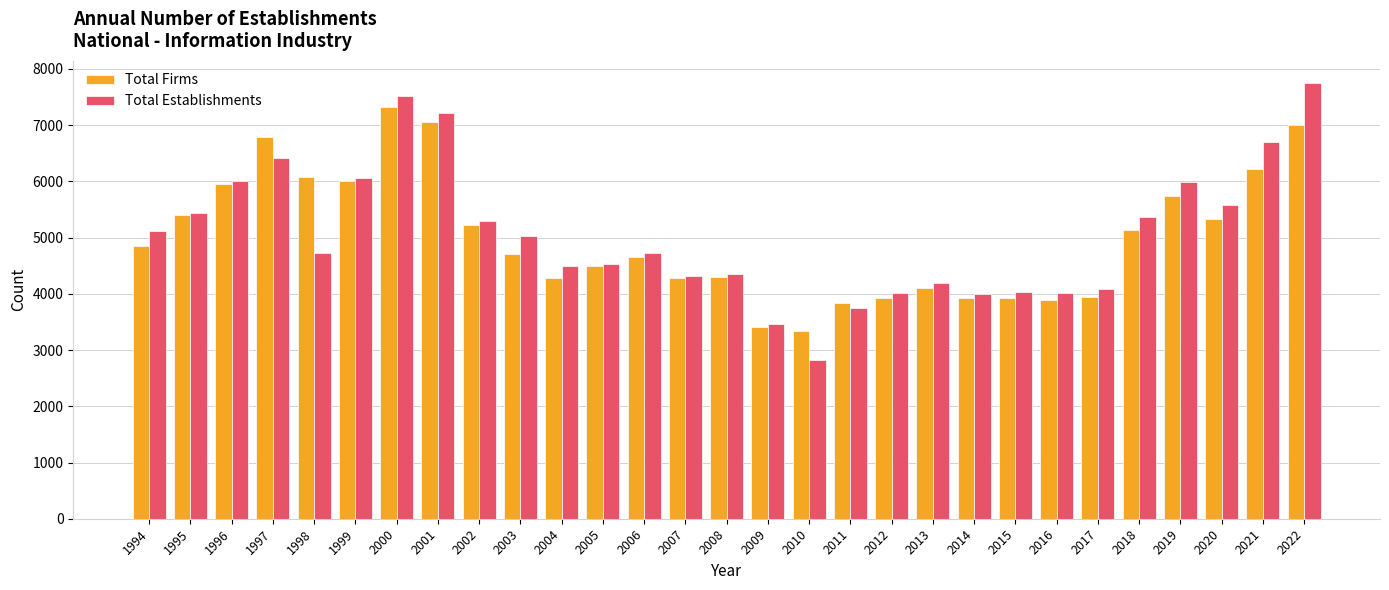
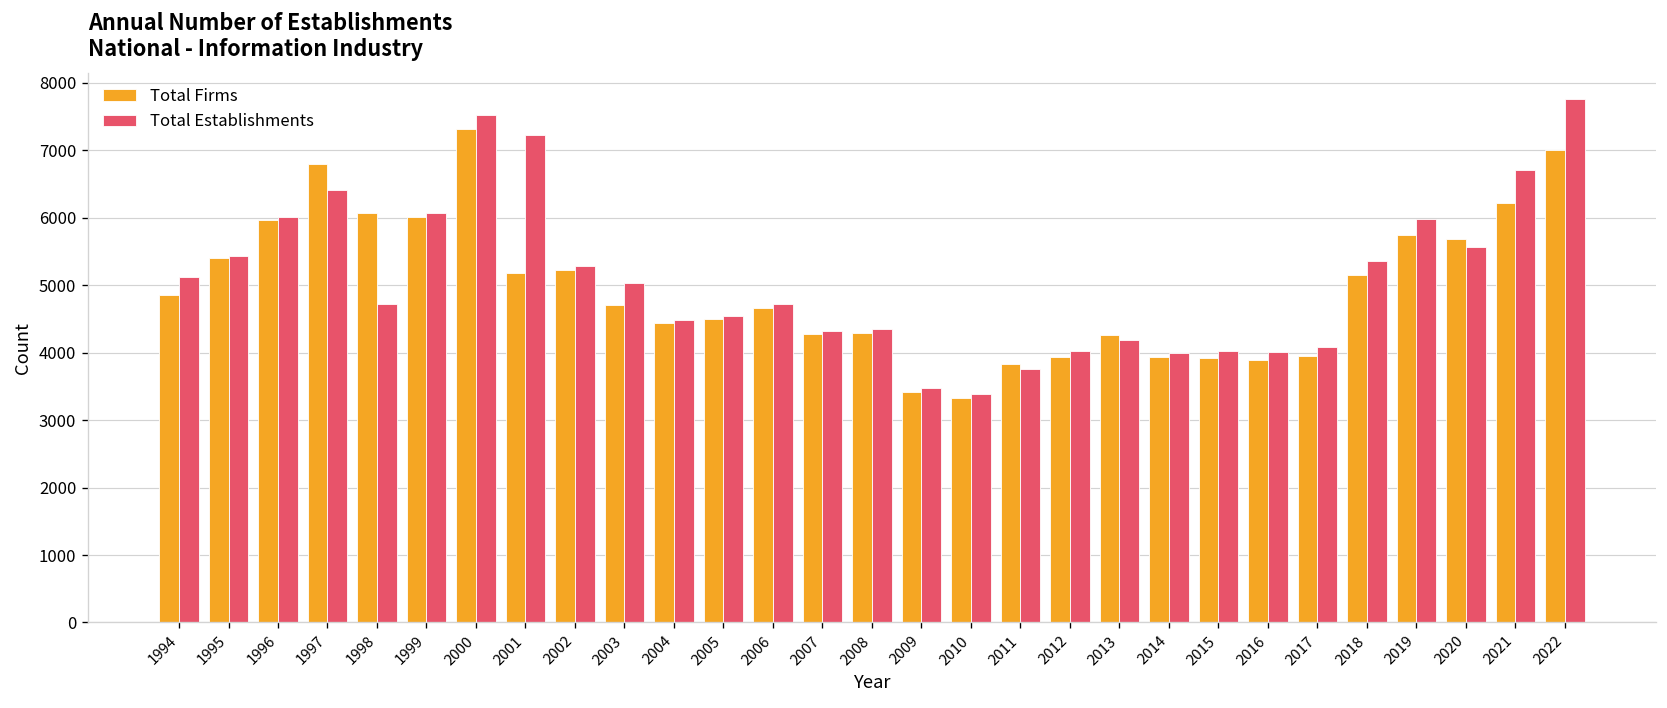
Total Firms, 2001: 7100 -> 5200
Total Firms, 2004: 4300 -> 4400
Total Establishments, 2010: 2800 -> 3400
Total Firms, 2013: 4100 -> 4300
Total Firms, 2020: 5300 -> 5700
